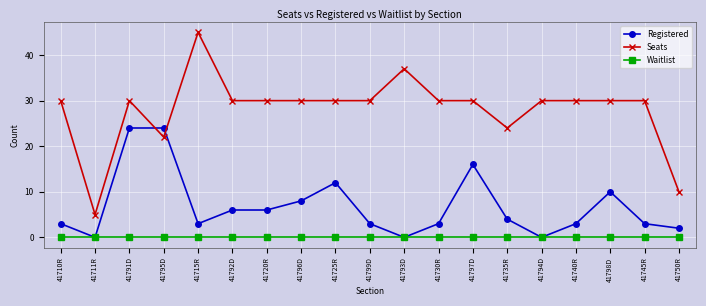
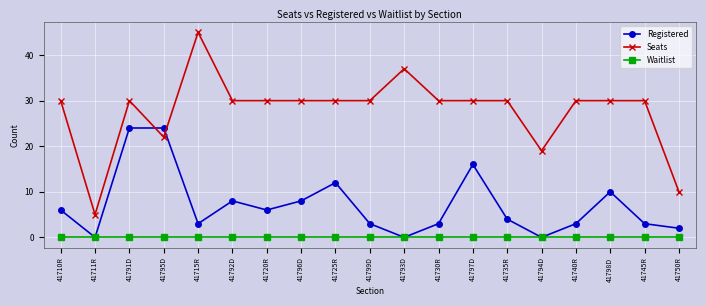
Registered, 41710R: 3 -> 6
Registered, 41792D: 6 -> 8
Seats, 41735R: 24 -> 30
Seats, 41794D: 30 -> 19
